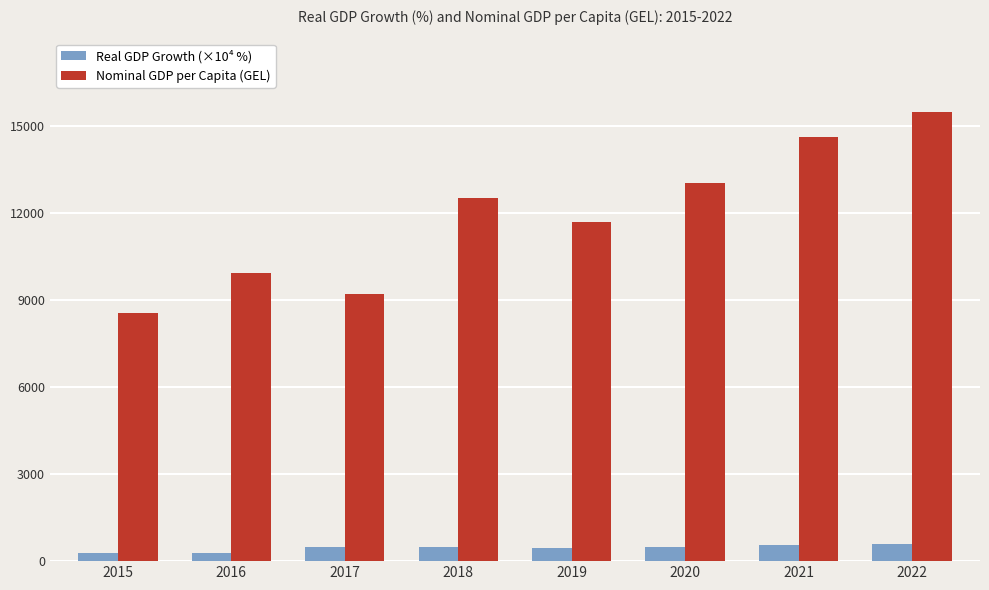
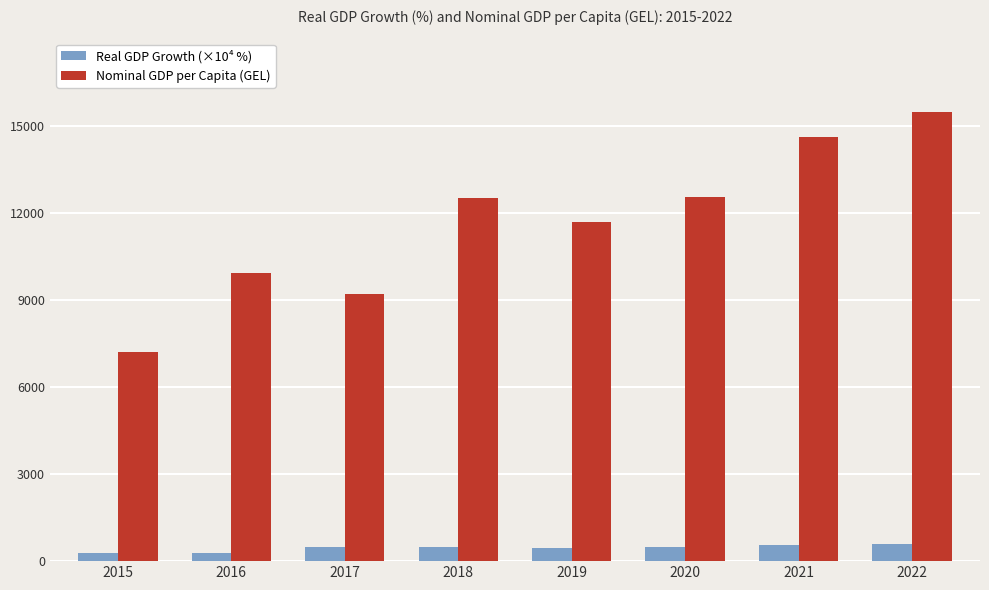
Nominal GDP per Capita (GEL), 2015: 8600 -> 7200
Nominal GDP per Capita (GEL), 2020: 13000 -> 12500
